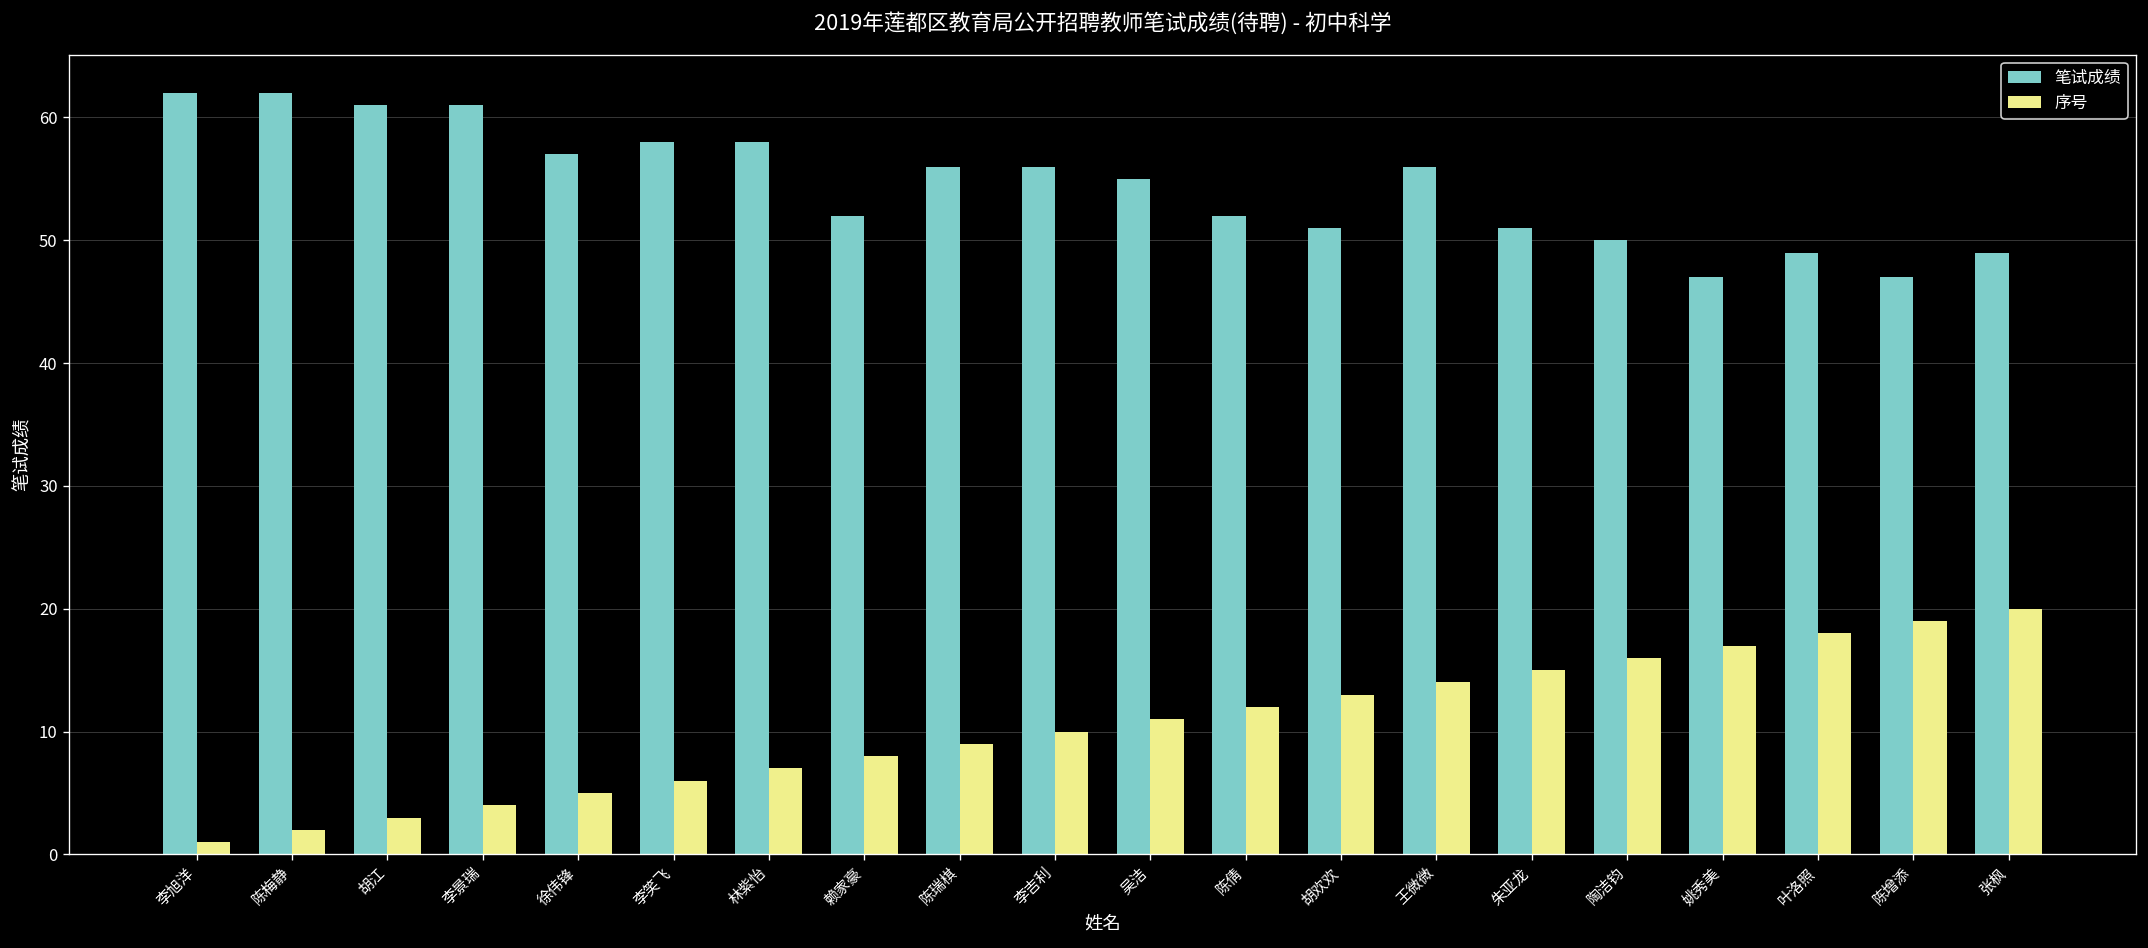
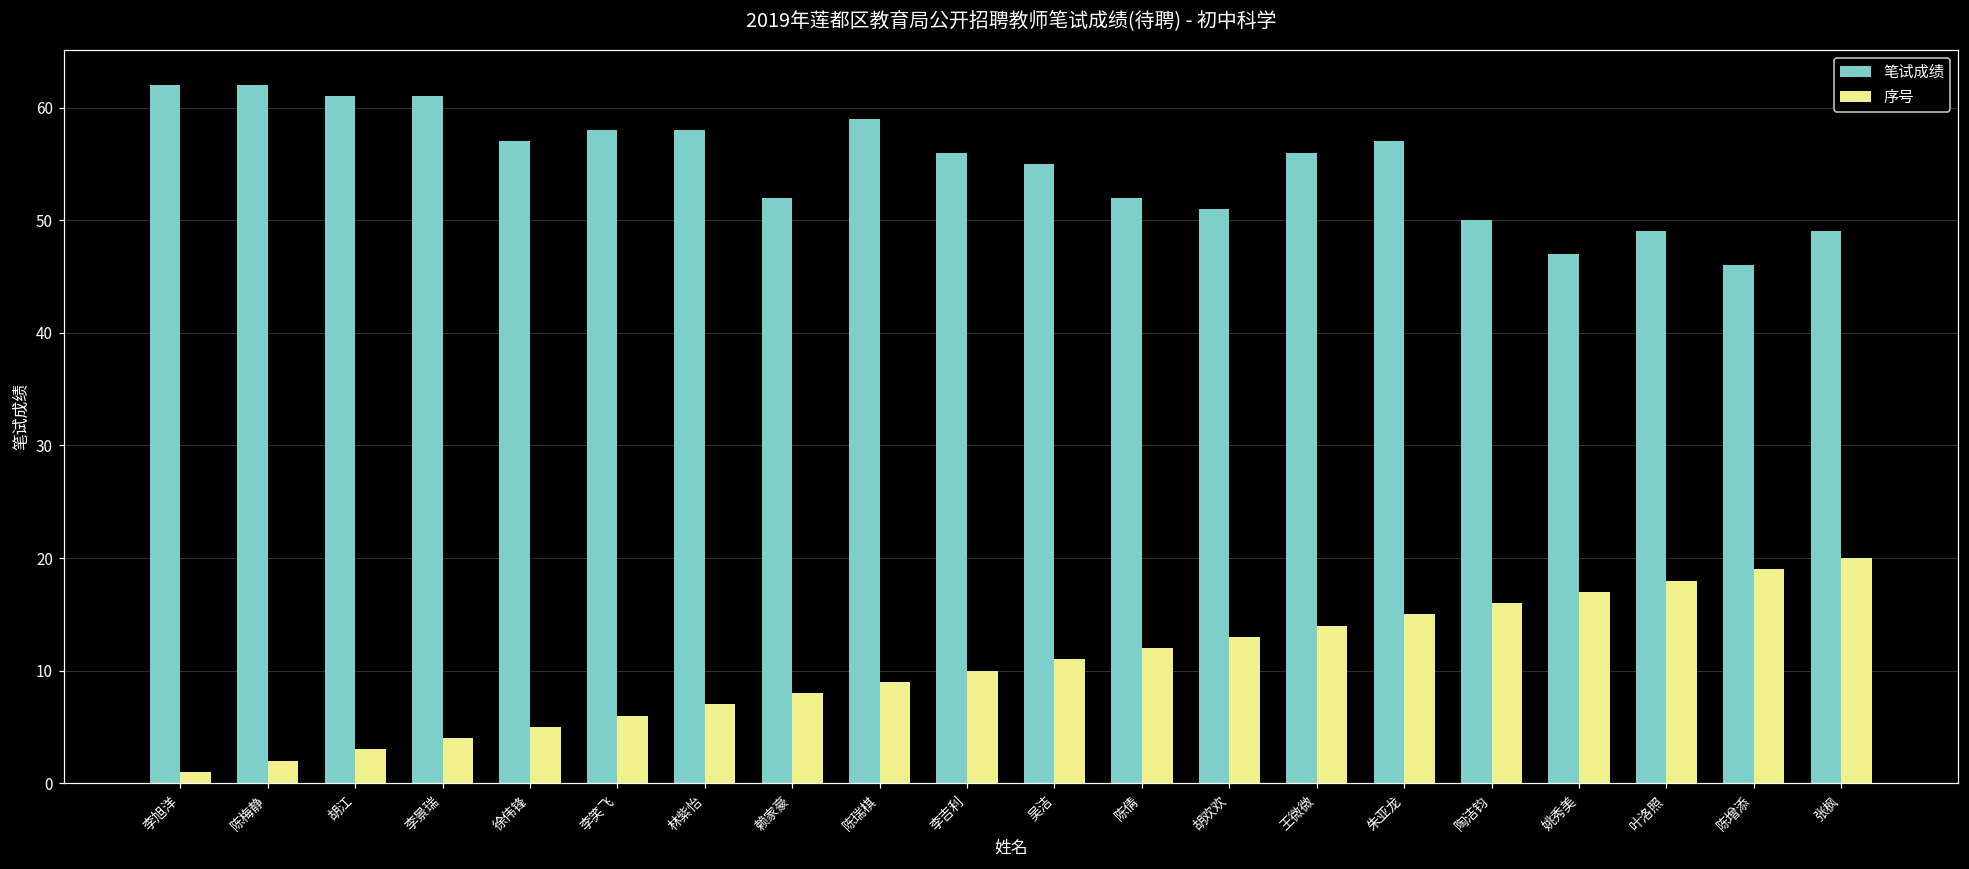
笔试成绩, 陈瑞棋: 56 -> 59
笔试成绩, 朱亚龙: 51 -> 57
笔试成绩, 陈增添: 47 -> 46
